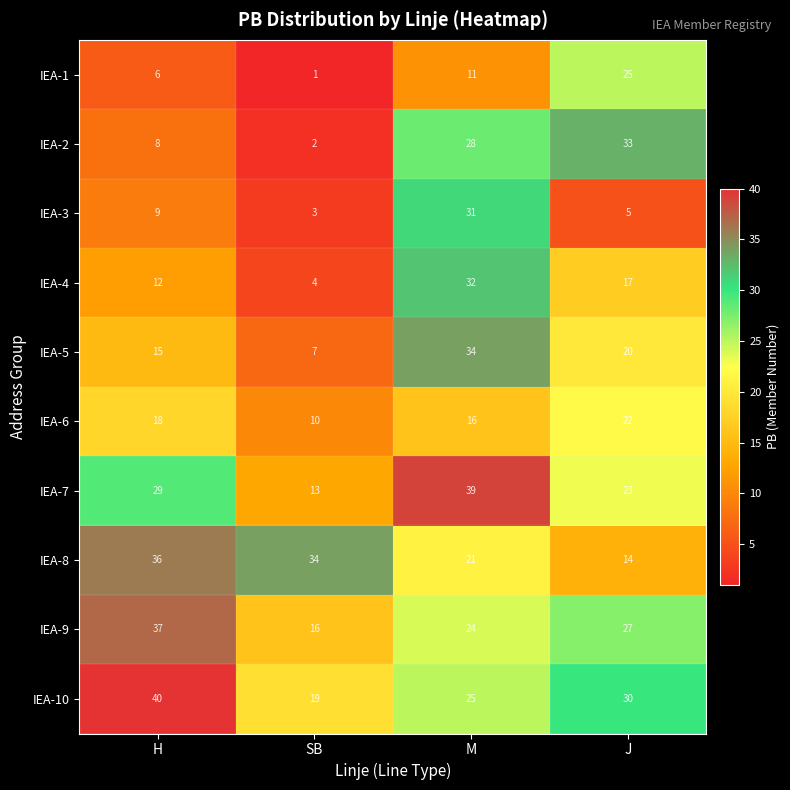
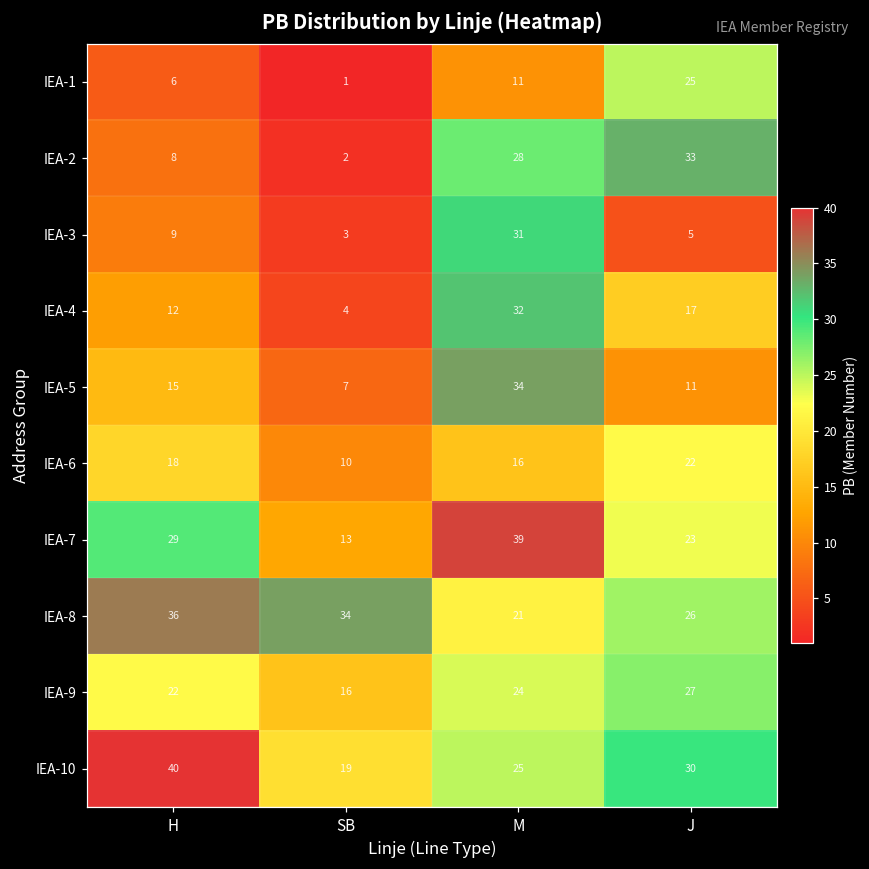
IEA-5, J: 20 -> 11
IEA-8, J: 14 -> 26
IEA-9, H: 37 -> 22
